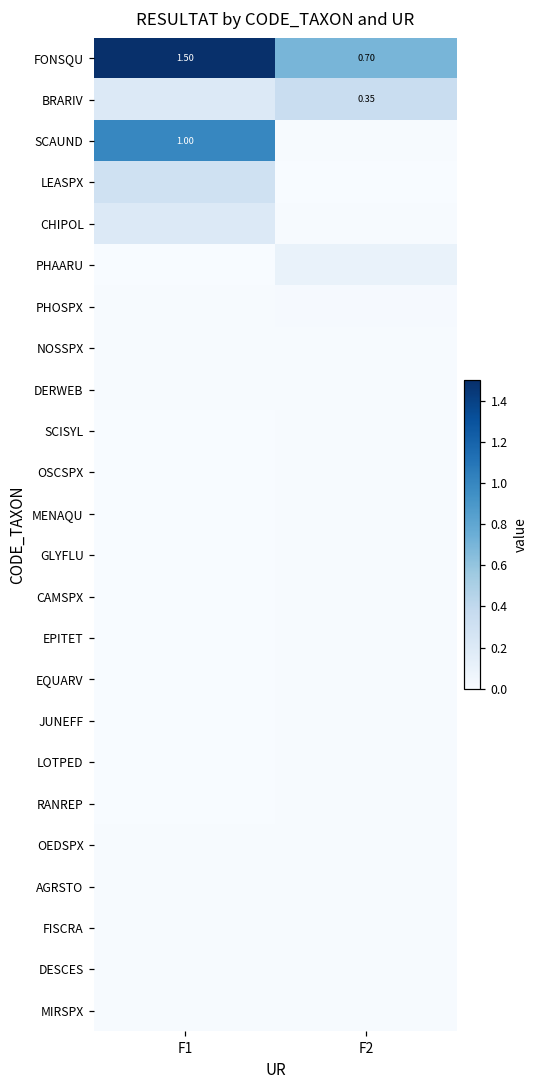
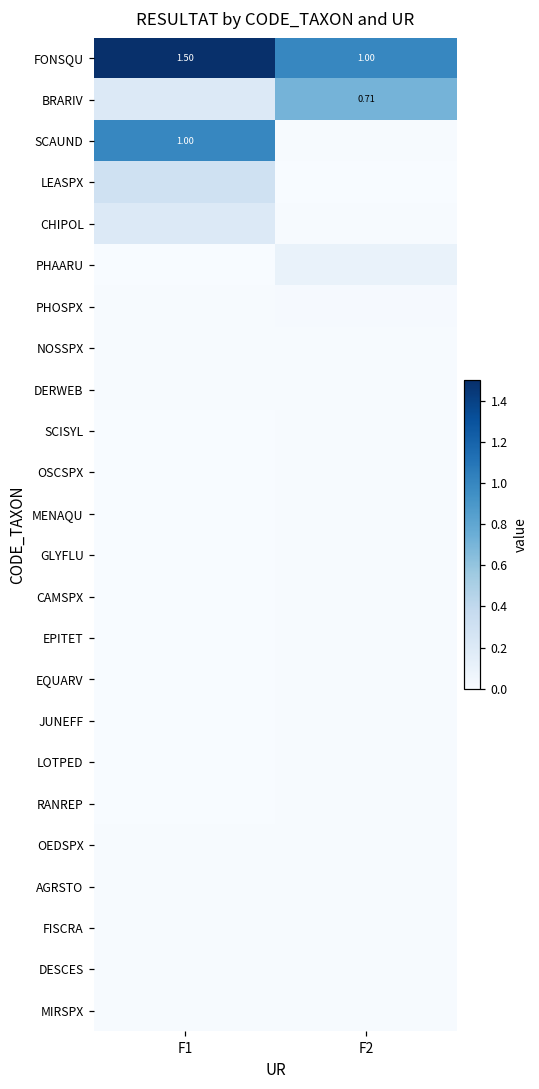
FONSQU, F2: 0.70 -> 1.00
BRARIV, F2: 0.35 -> 0.71
